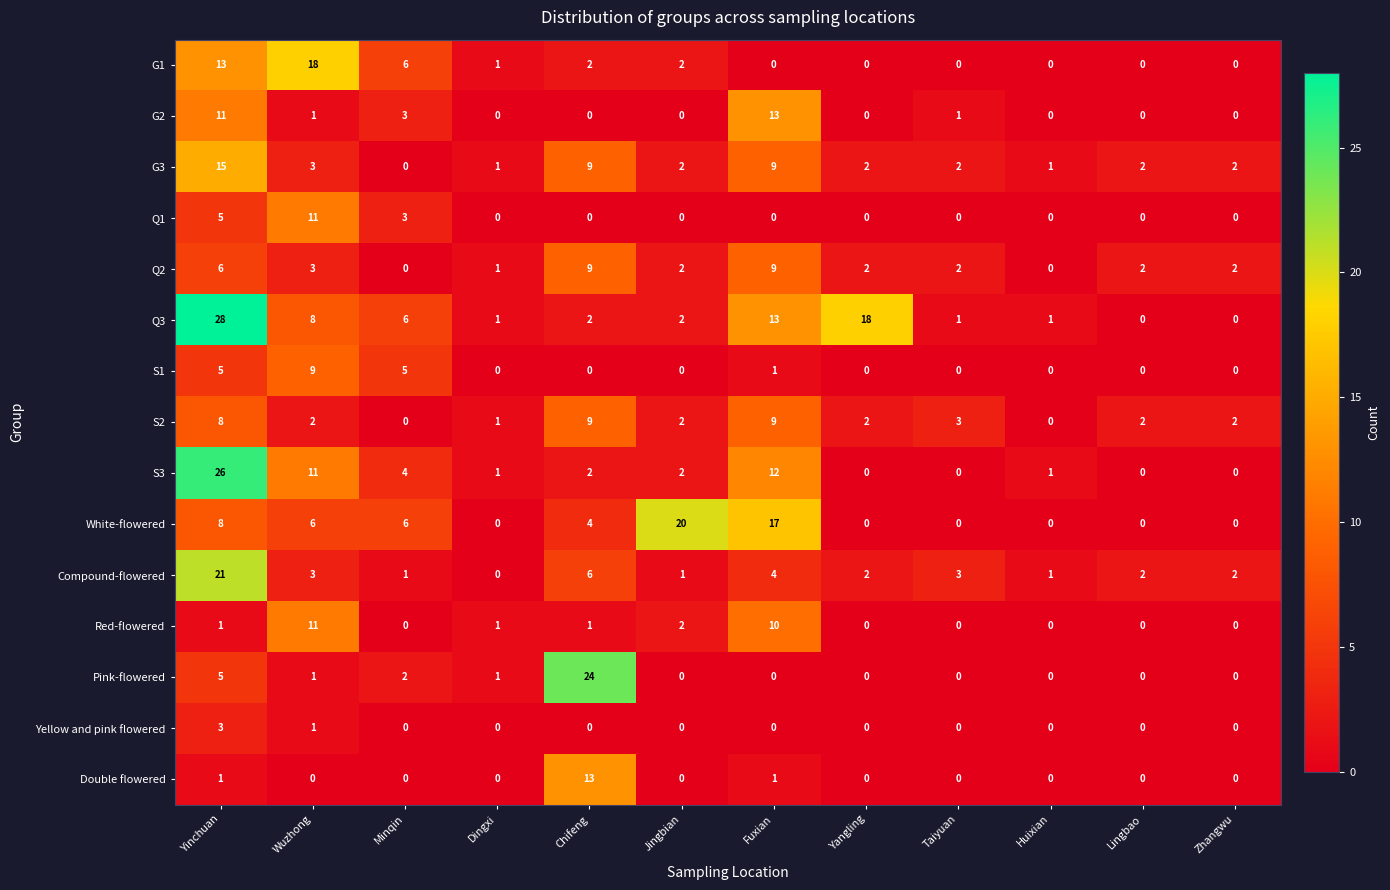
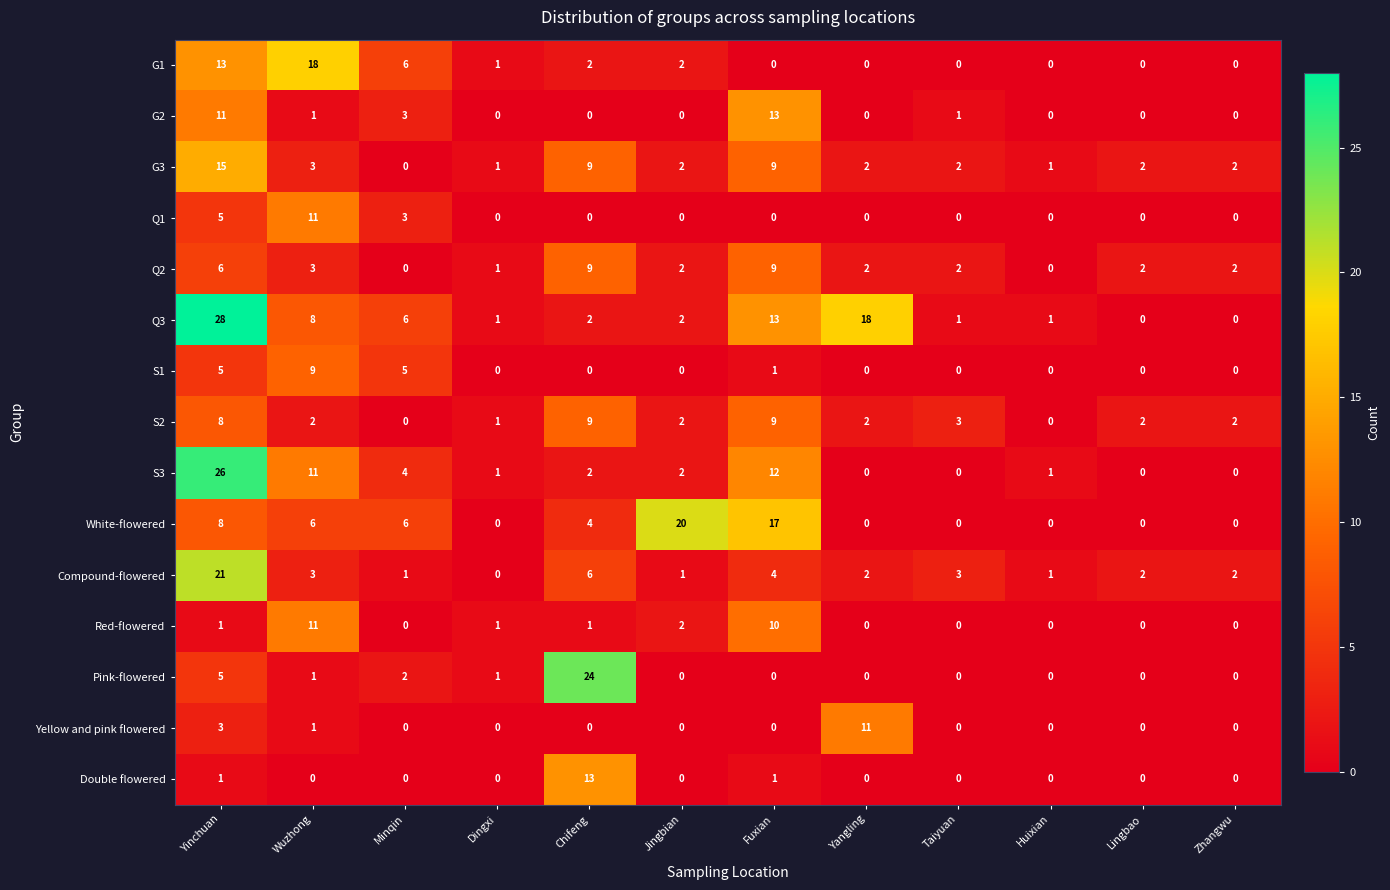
Yellow and pink flowered, Yangling: 0 -> 11
